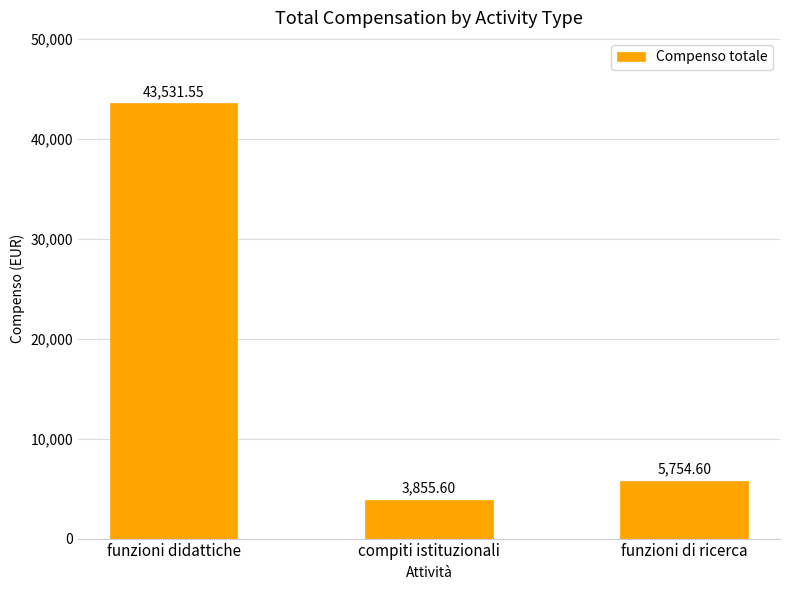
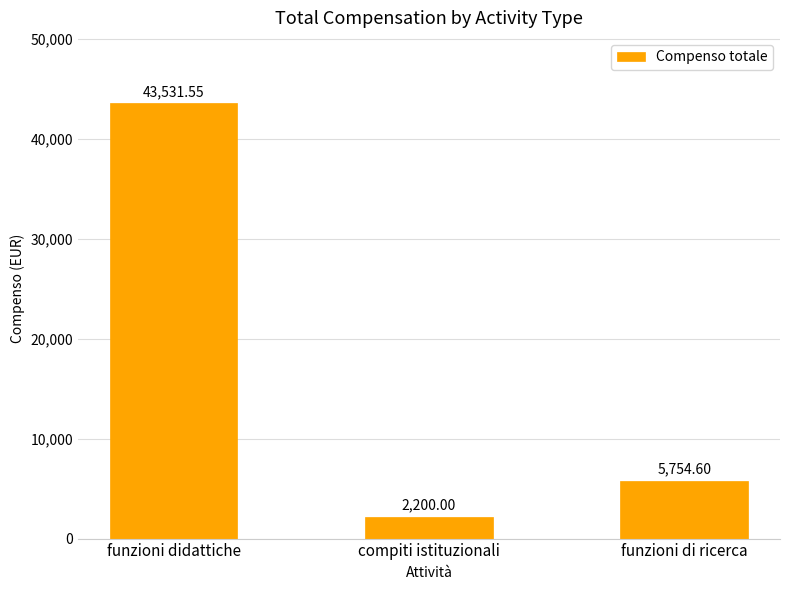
compiti istituzionali: 3,855.60 -> 2,200.00
